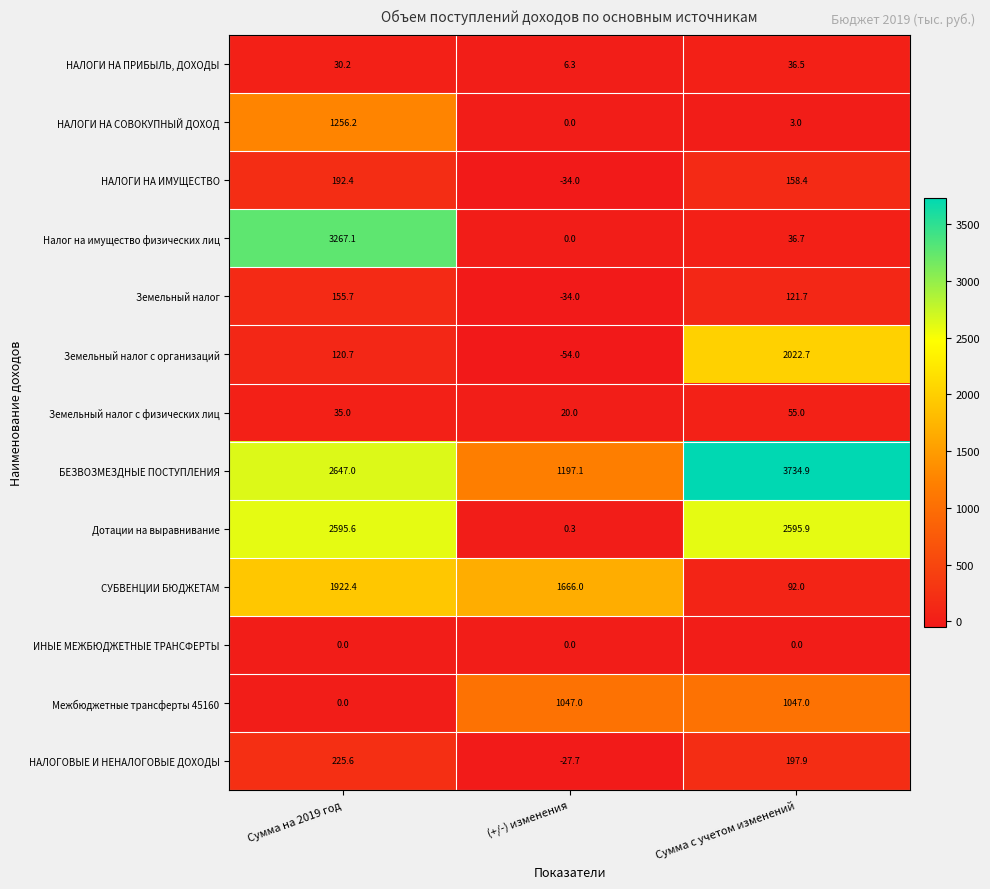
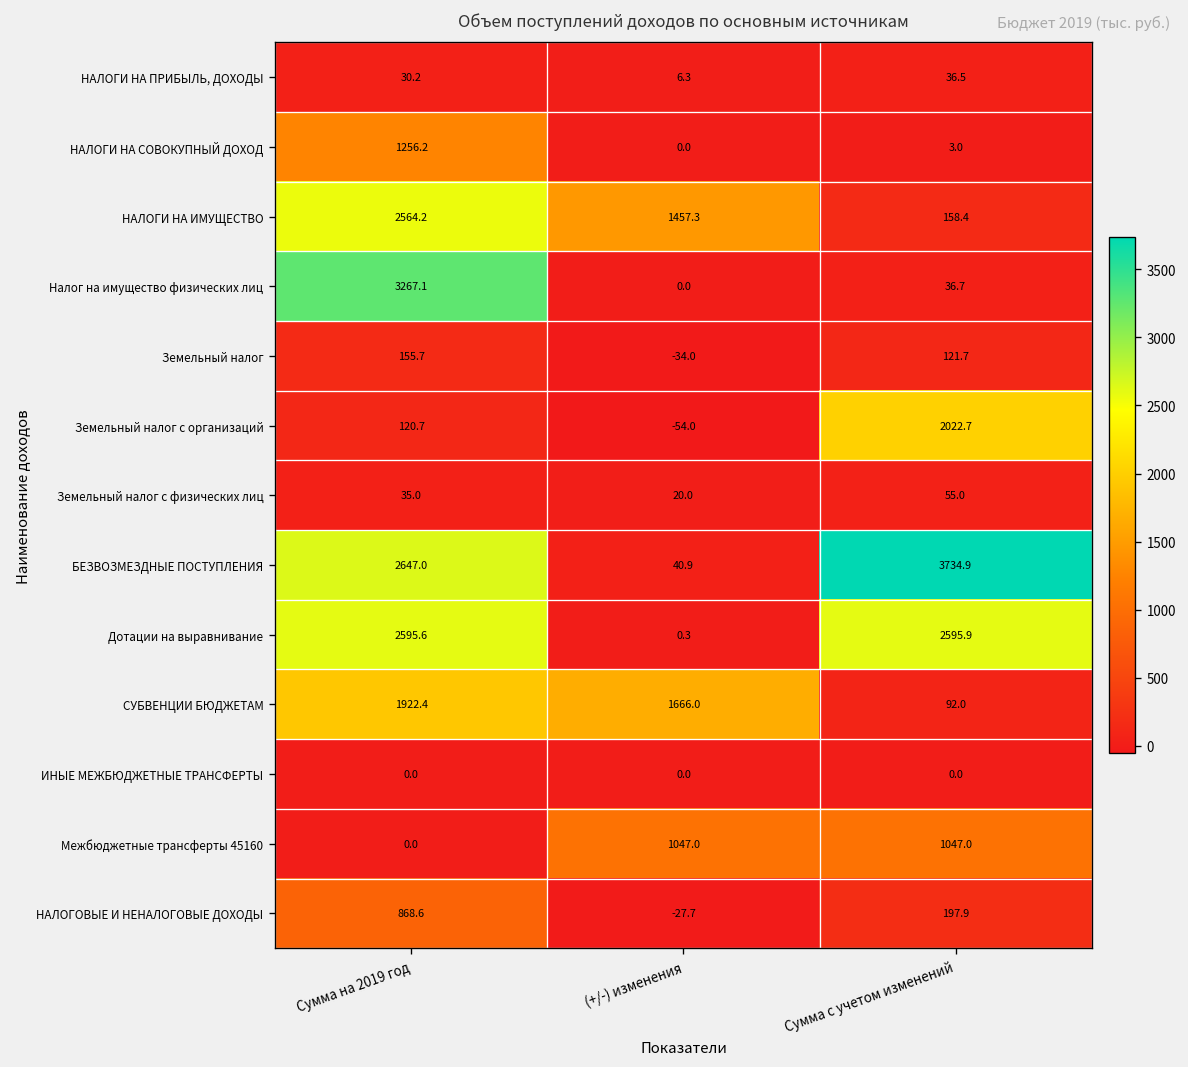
НАЛОГИ НА ИМУЩЕСТВО, Сумма на 2019 год: 192.4 -> 2564.2
НАЛОГИ НА ИМУЩЕСТВО, (+/-) изменения: -34.0 -> 1457.3
БЕЗВОЗМЕЗДНЫЕ ПОСТУПЛЕНИЯ, (+/-) изменения: 1197.1 -> 40.9
НАЛОГОВЫЕ И НЕНАЛОГОВЫЕ ДОХОДЫ, Сумма на 2019 год: 225.6 -> 868.6
